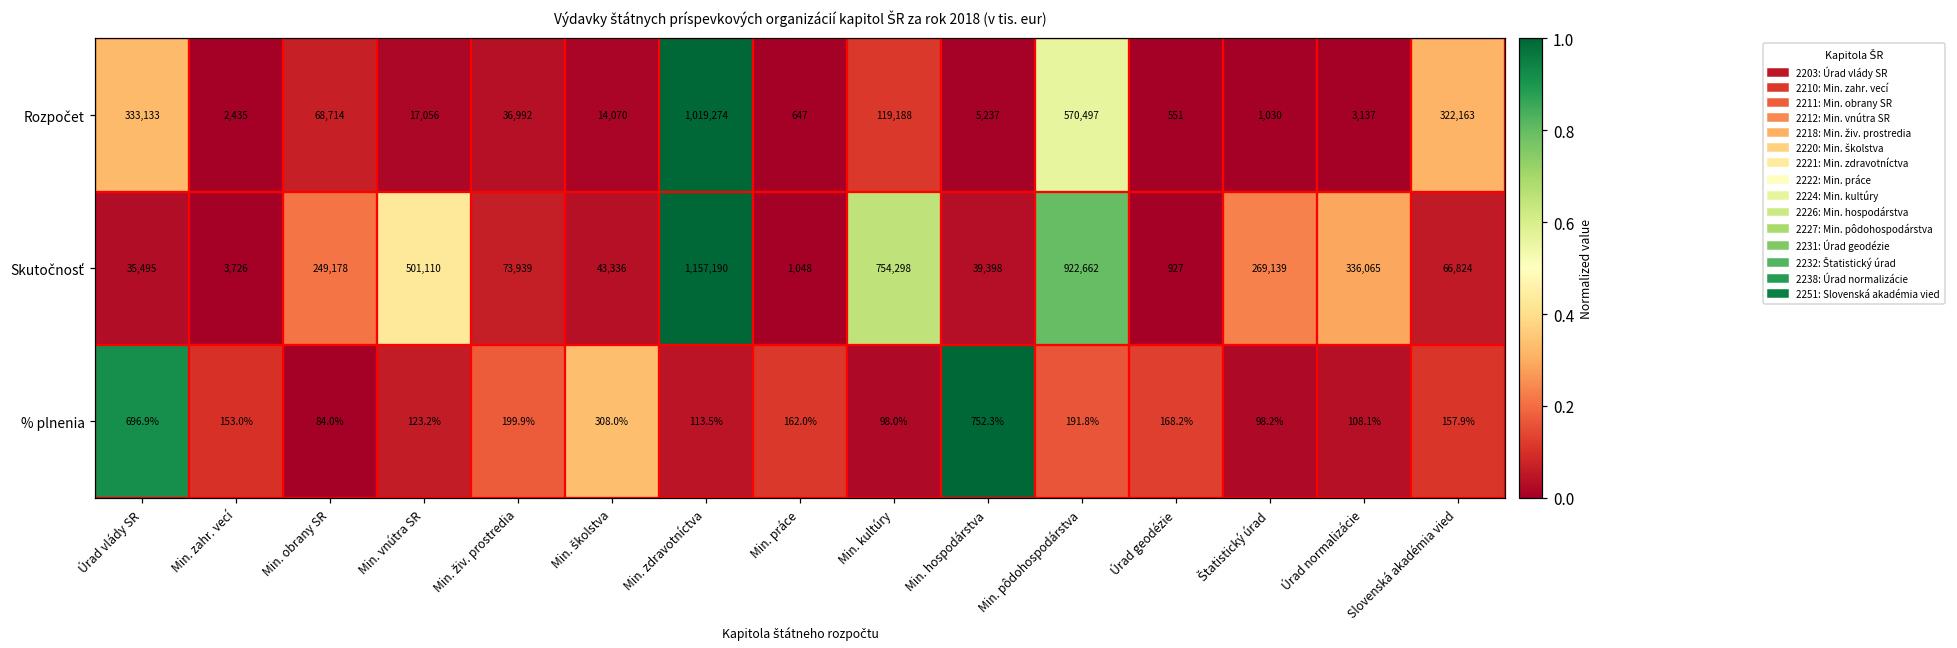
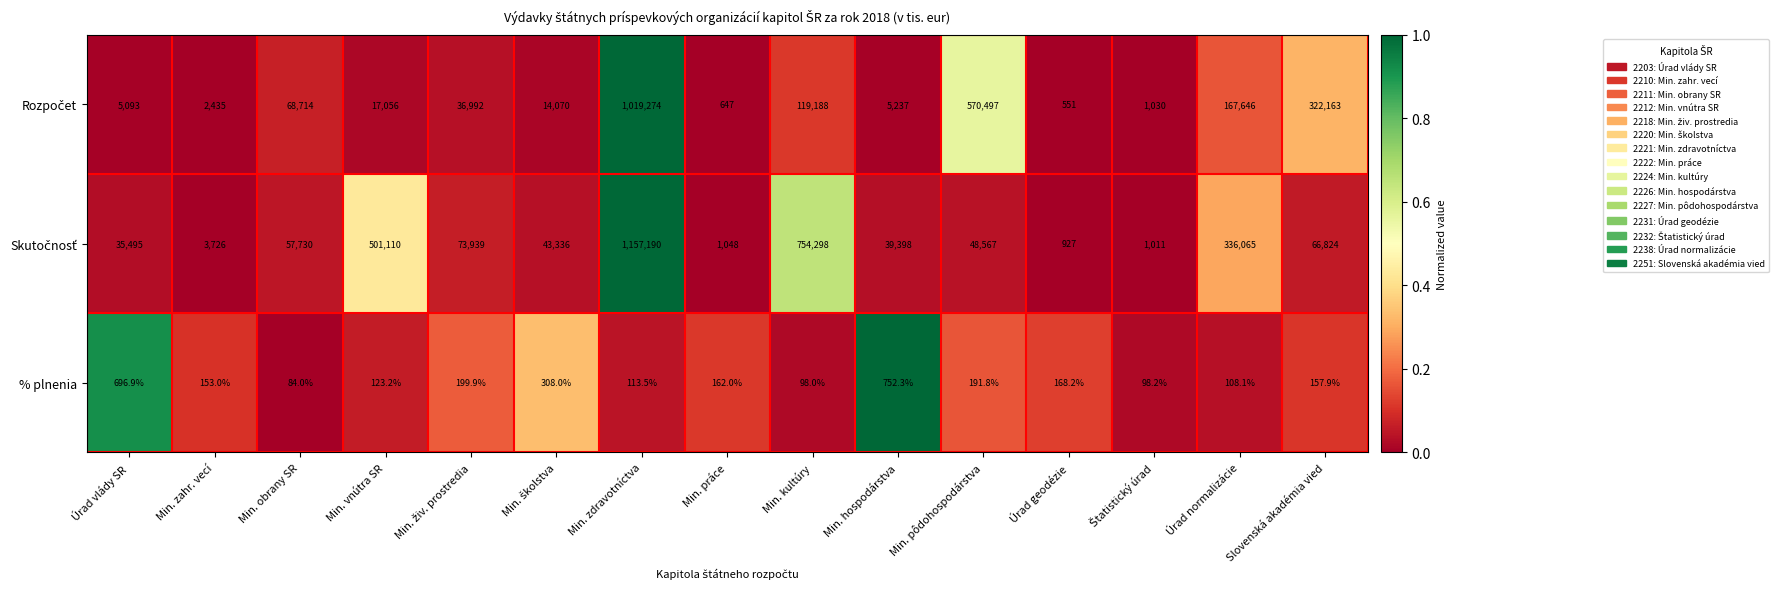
Rozpočet, Úrad vlády SR: 333,133 -> 5,093
Rozpočet, Úrad normalizácie: 3,137 -> 167,646
Skutočnosť, Min. obrany SR: 249,178 -> 57,730
Skutočnosť, Min. pôdohospodárstva: 922,662 -> 48,567
Skutočnosť, Štatistický úrad: 269,139 -> 1,011
